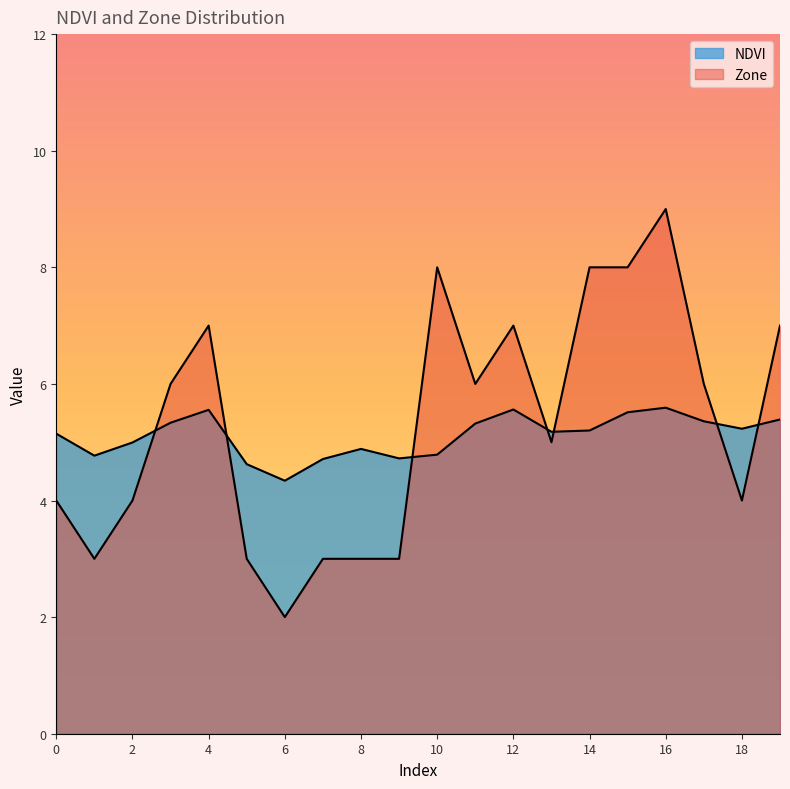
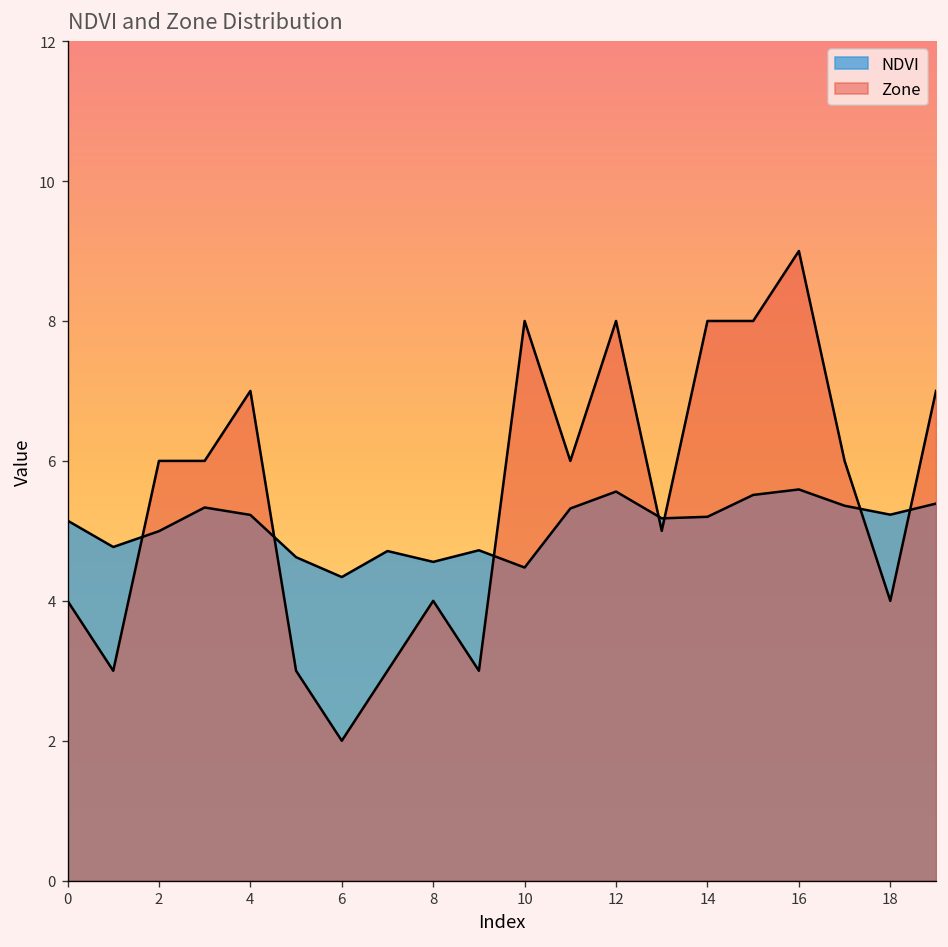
Zone, 2: 4 -> 6
NDVI, 4: 5.6 -> 5.2
NDVI, 8: 4.9 -> 4.6
Zone, 8: 3 -> 4
NDVI, 10: 4.8 -> 4.5
Zone, 12: 7 -> 8
